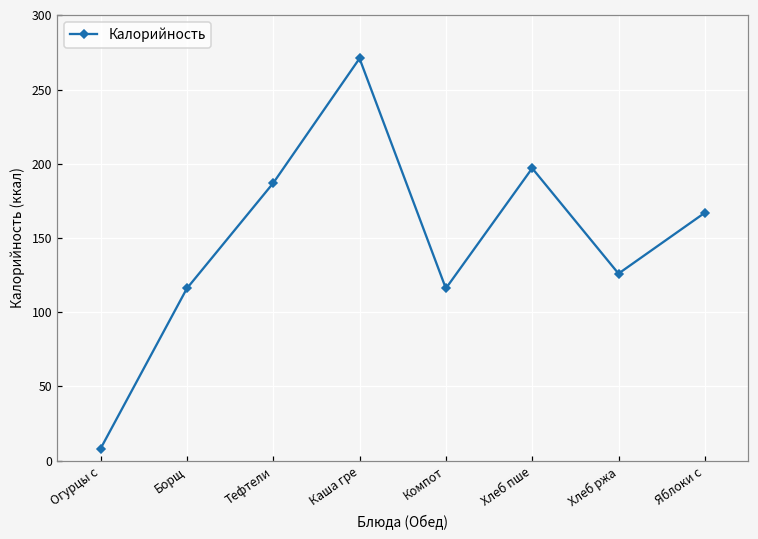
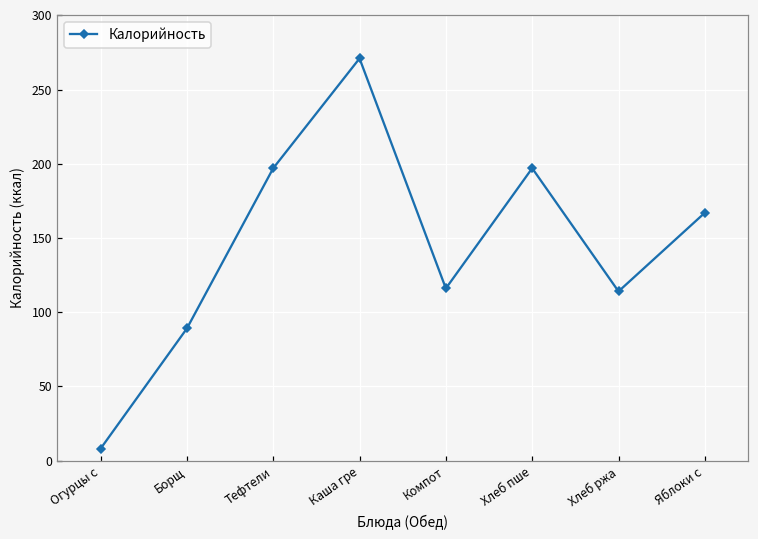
Борщ: 116 -> 89
Тефтели: 187 -> 197
Хлеб ржа: 126 -> 114
